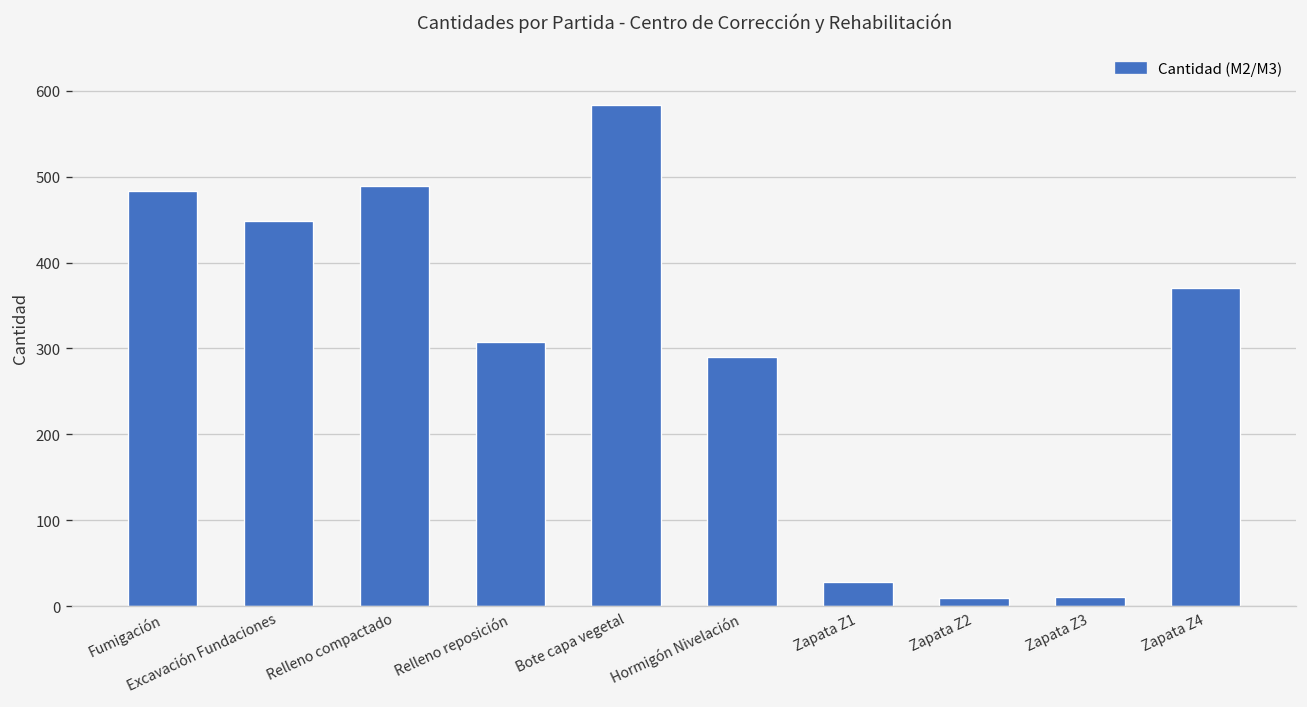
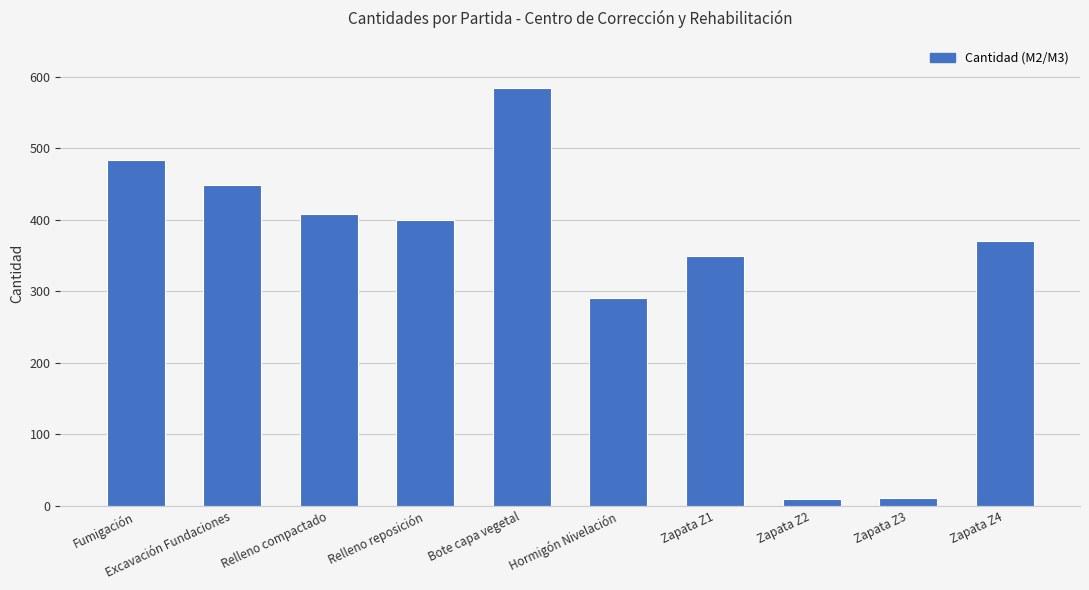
Relleno compactado: 490 -> 410
Relleno reposición: 310 -> 400
Zapata Z1: 30 -> 350
